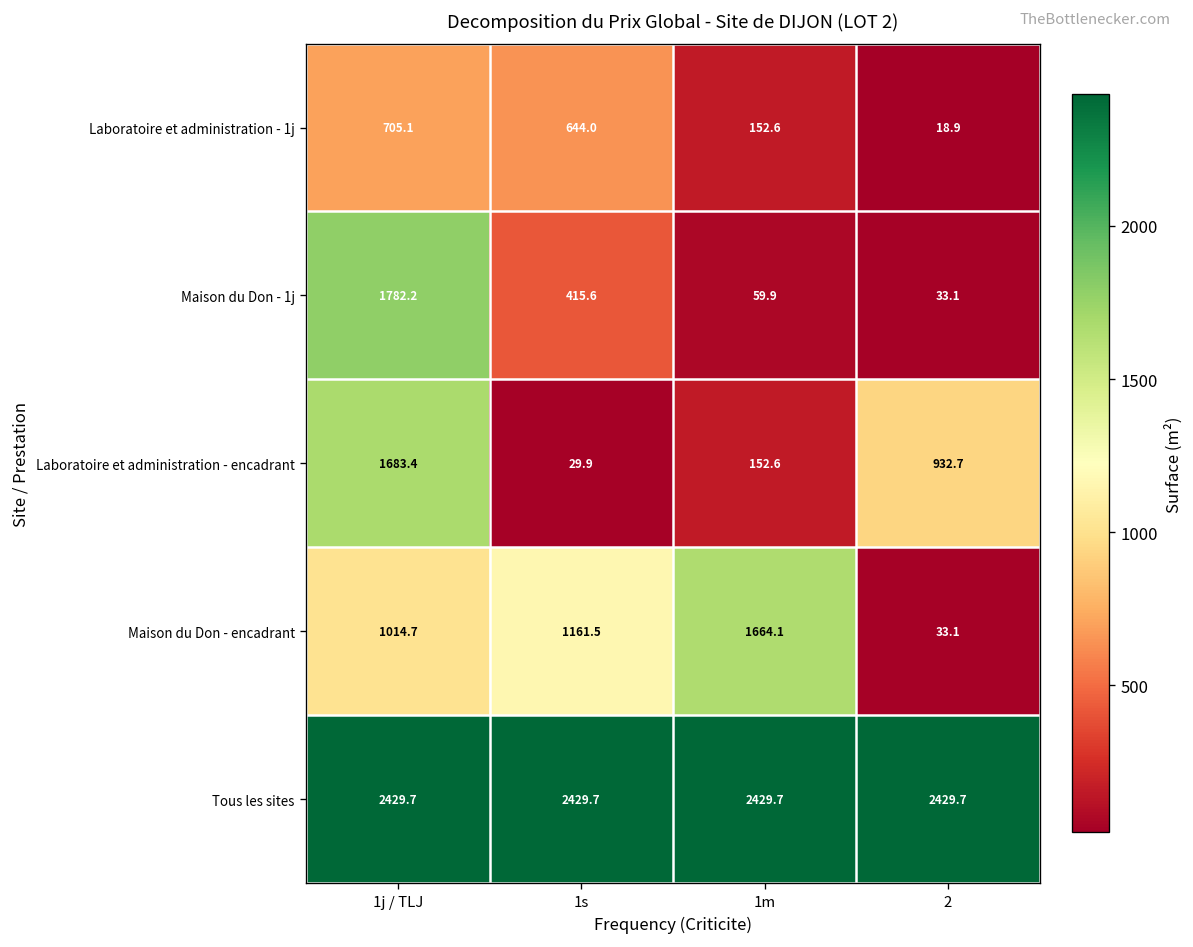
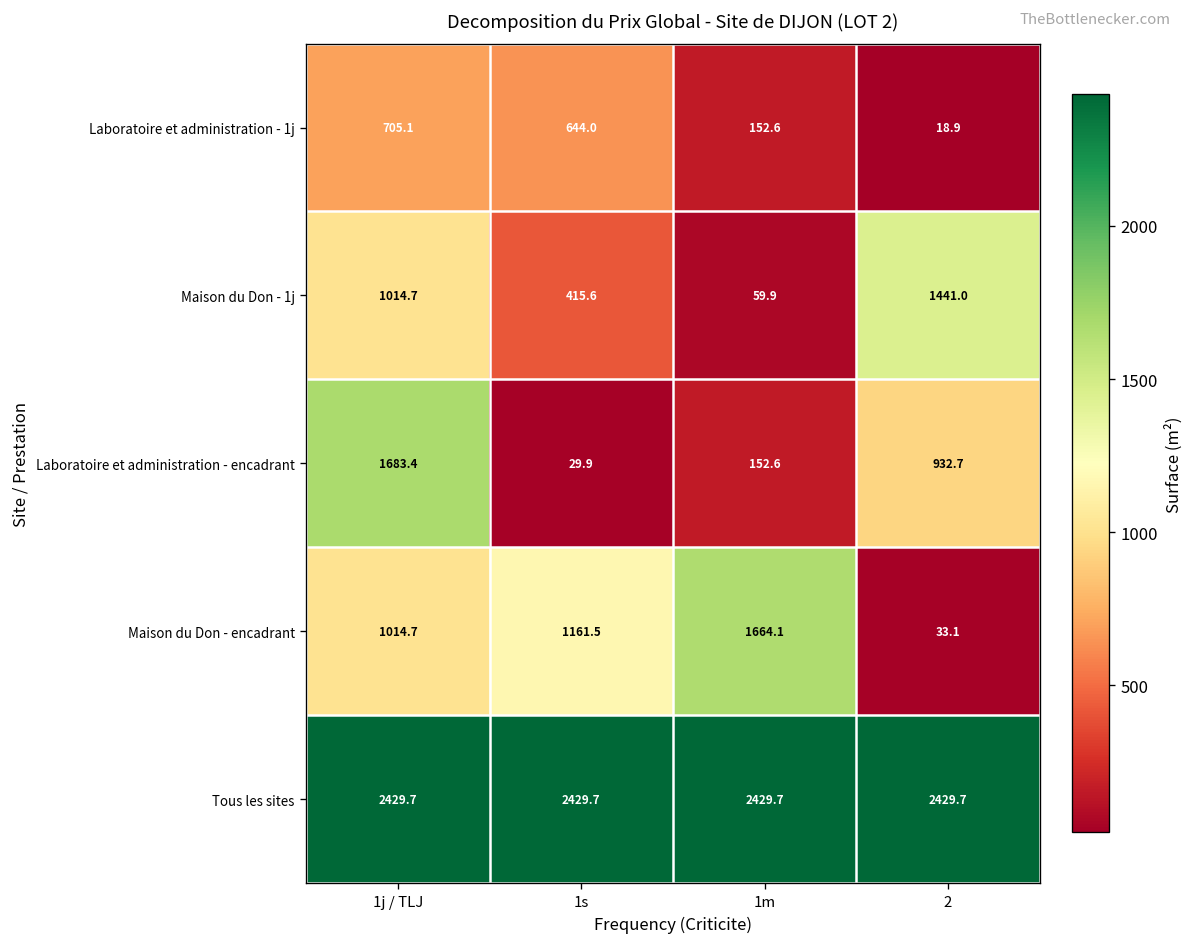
Maison du Don - 1j, 1j / TLJ: 1782.2 -> 1014.7
Maison du Don - 1j, 2: 33.1 -> 1441.0
